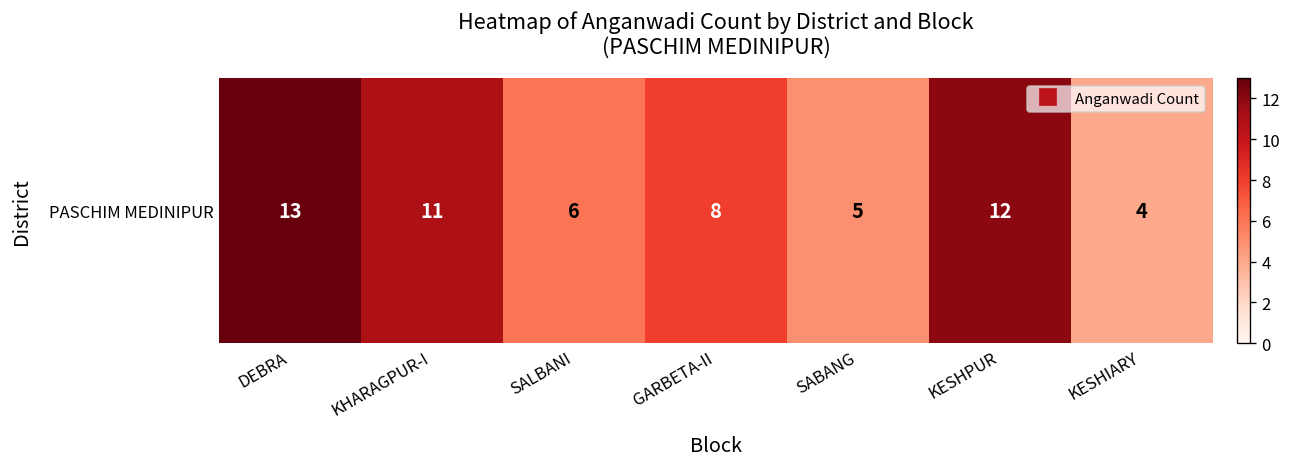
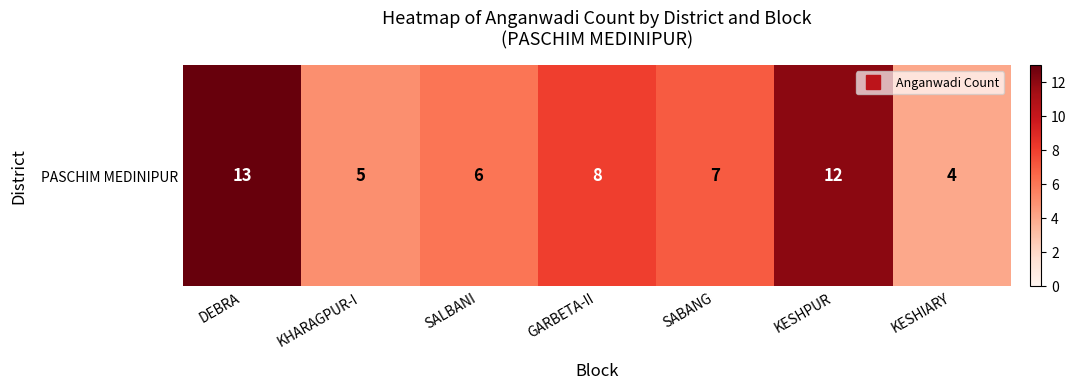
PASCHIM MEDINIPUR, KHARAGPUR-I: 11 -> 5
PASCHIM MEDINIPUR, SABANG: 5 -> 7
